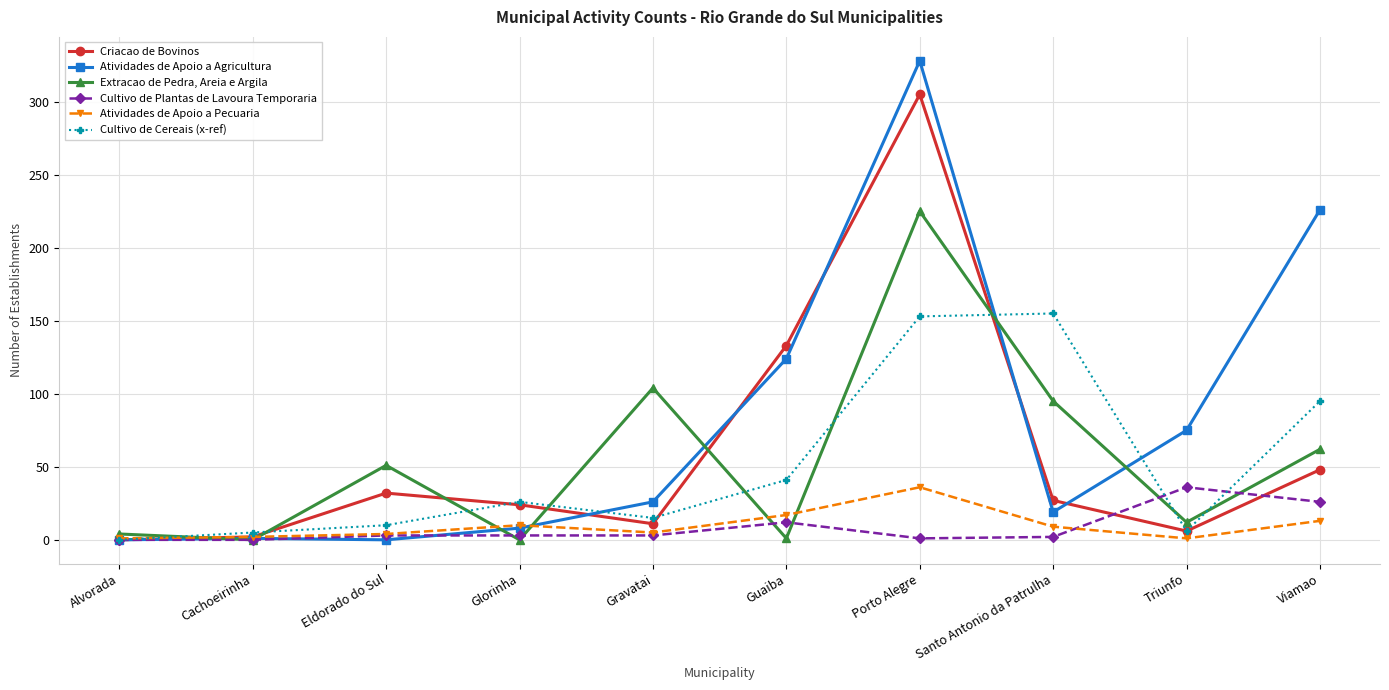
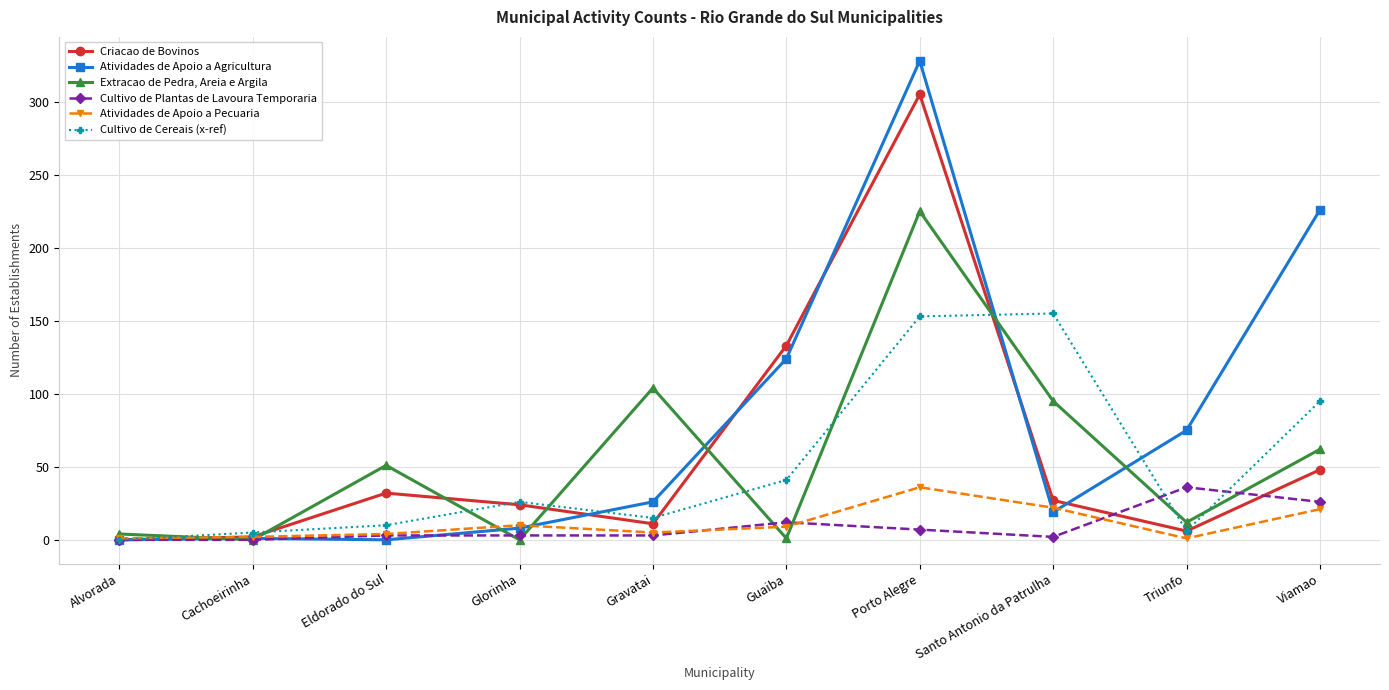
Atividades de Apoio a Pecuaria, Guaiba: 17 -> 9
Cultivo de Plantas de Lavoura Temporaria, Porto Alegre: 1 -> 7
Atividades de Apoio a Pecuaria, Santo Antonio da Patrulha: 9 -> 22
Atividades de Apoio a Pecuaria, Viamao: 13 -> 21
